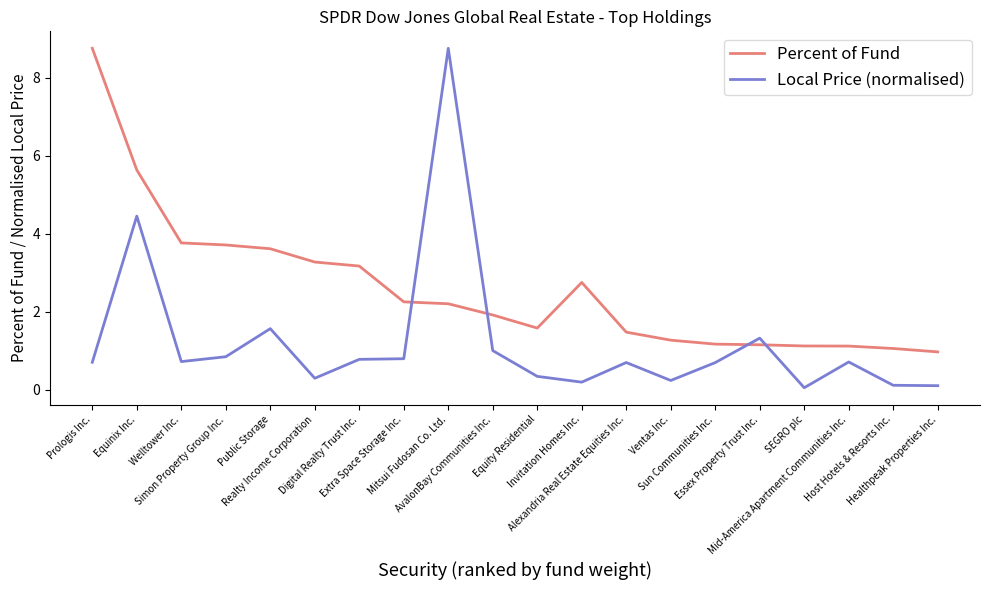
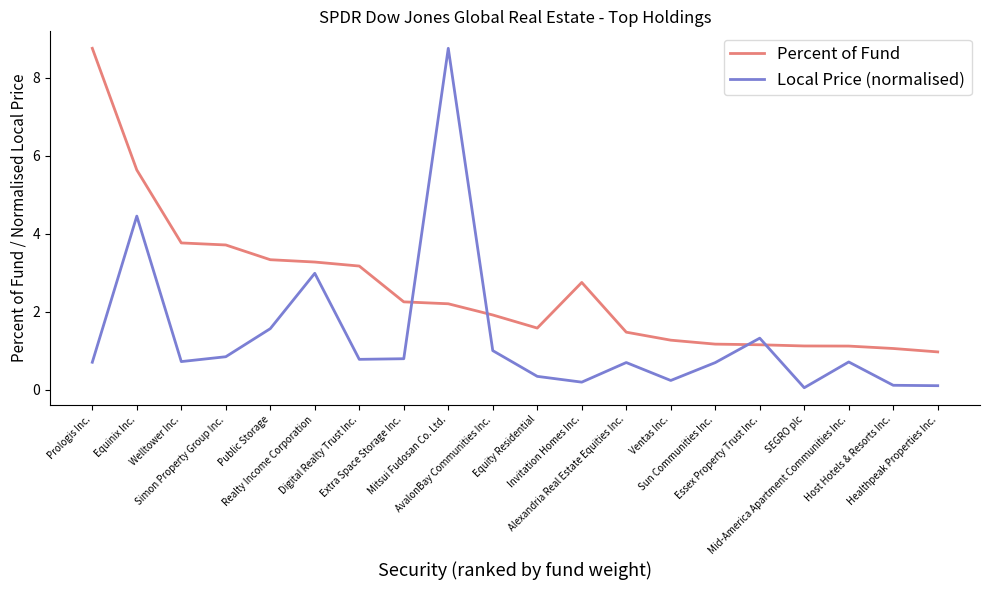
Percent of Fund, Public Storage: 3.6 -> 3.3
Local Price (normalised), Realty Income Corporation: 0.3 -> 3.0
